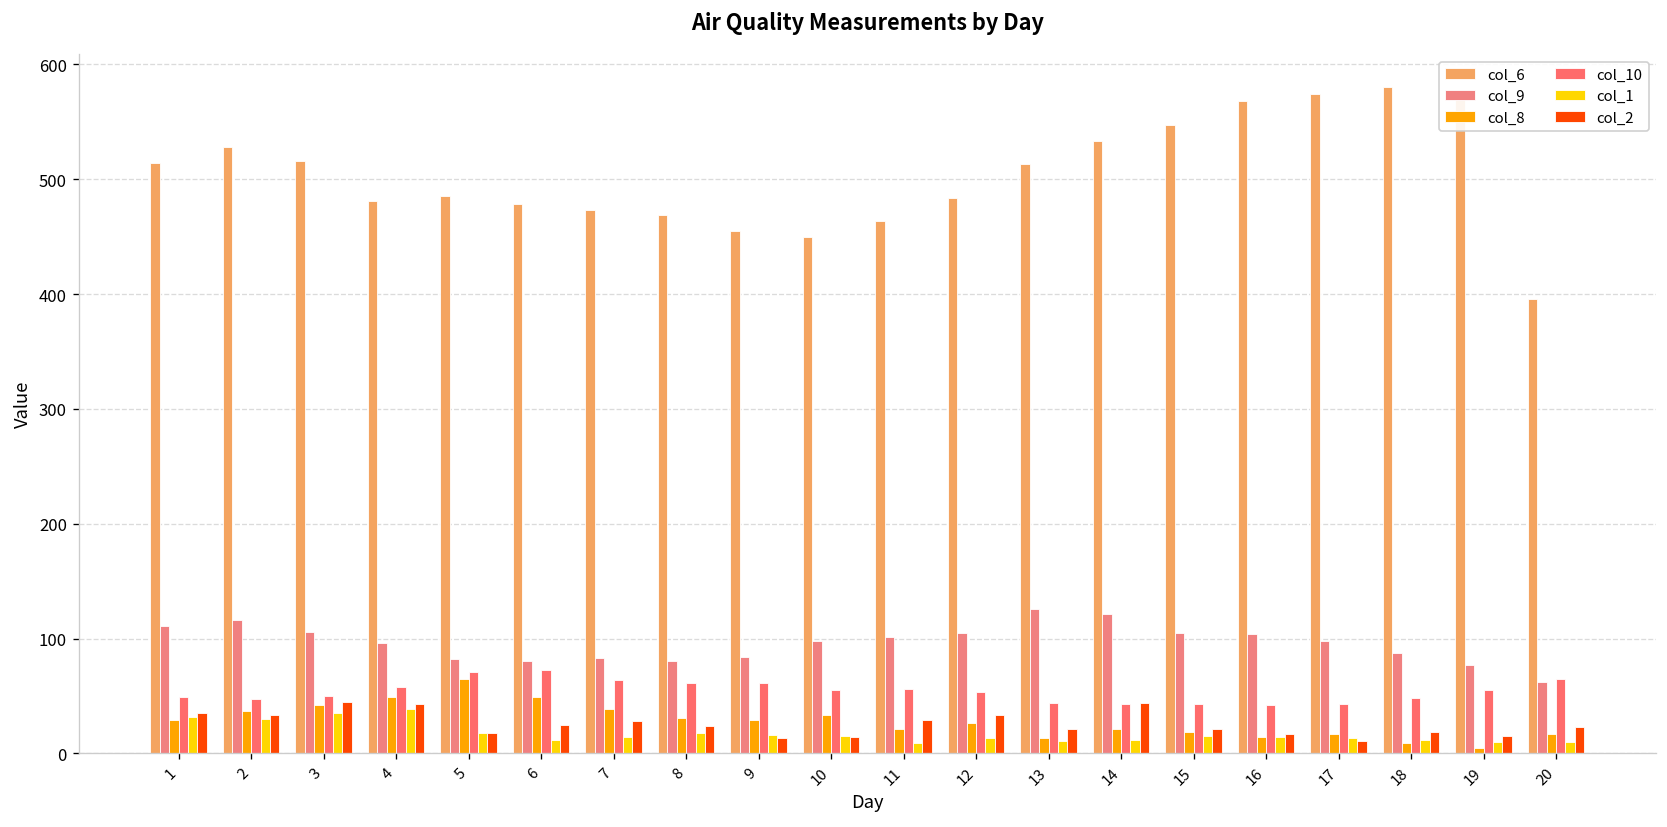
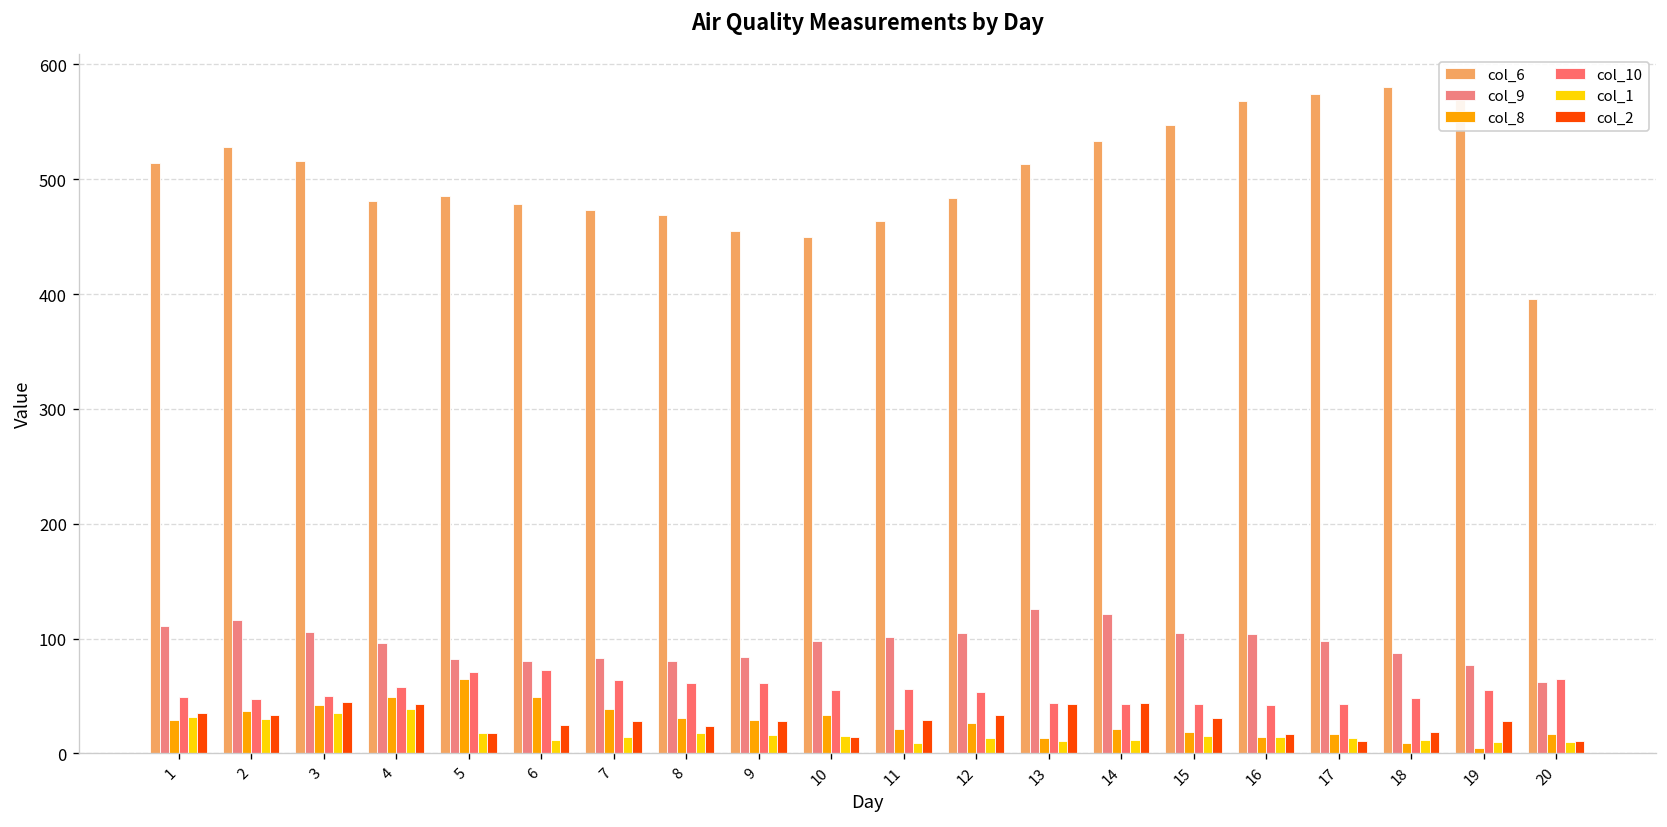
col_2, 9: 10 -> 30
col_2, 13: 20 -> 40
col_2, 15: 20 -> 30
col_2, 19: 20 -> 30
col_2, 20: 20 -> 10
